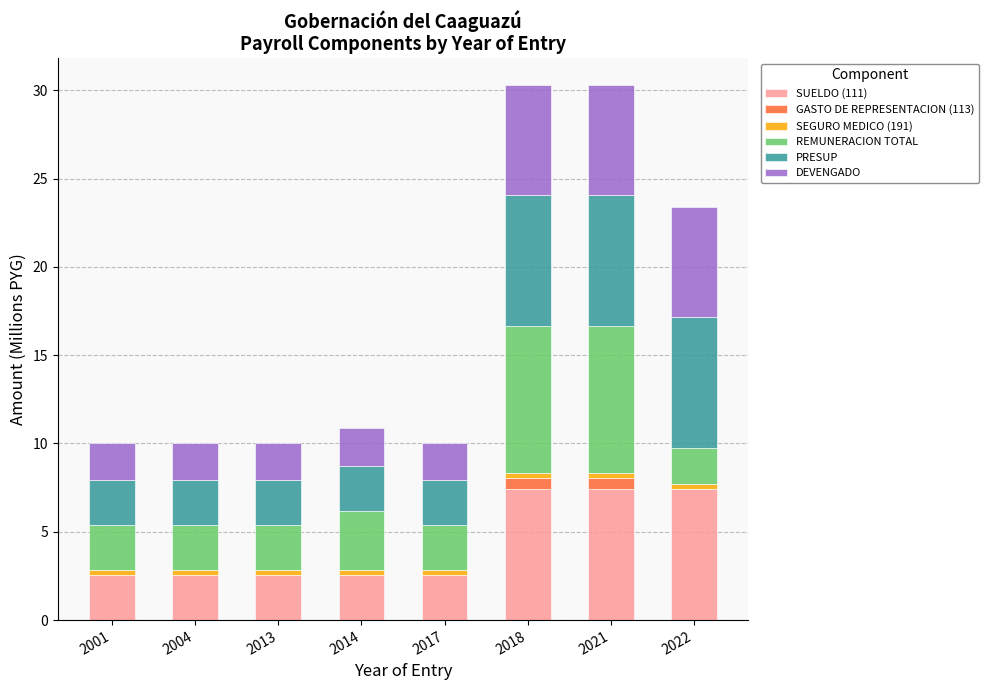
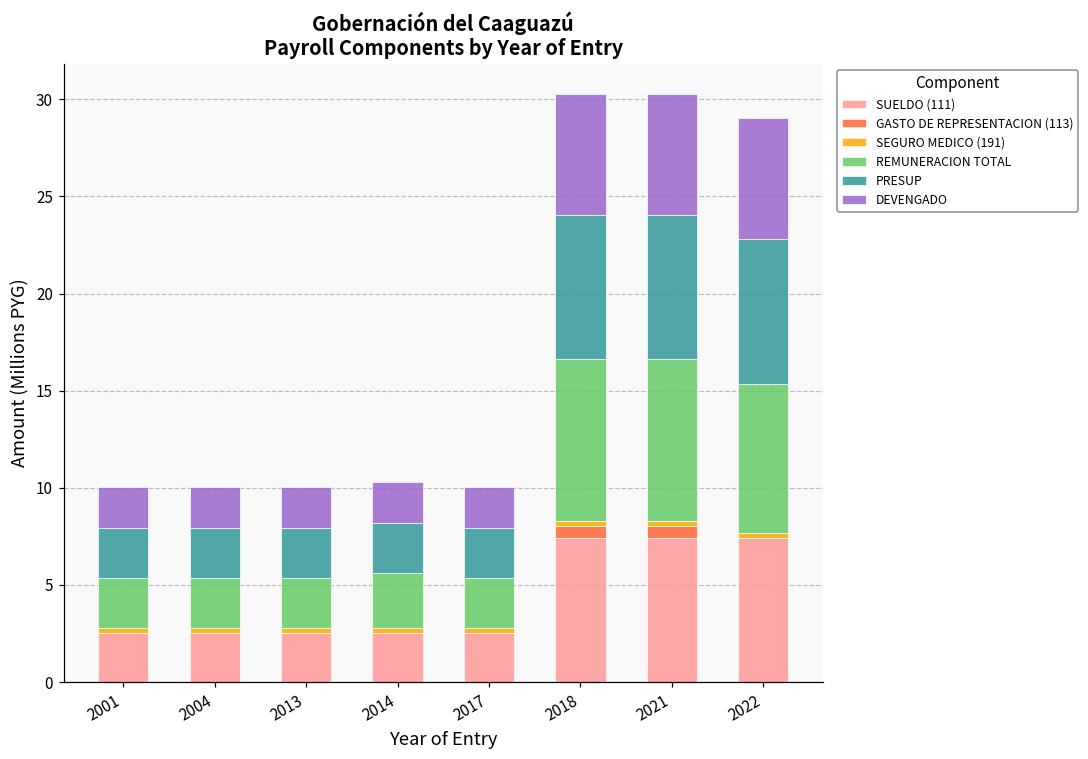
REMUNERACION TOTAL, 2014: 3.4 -> 2.8
REMUNERACION TOTAL, 2022: 2.1 -> 7.7
